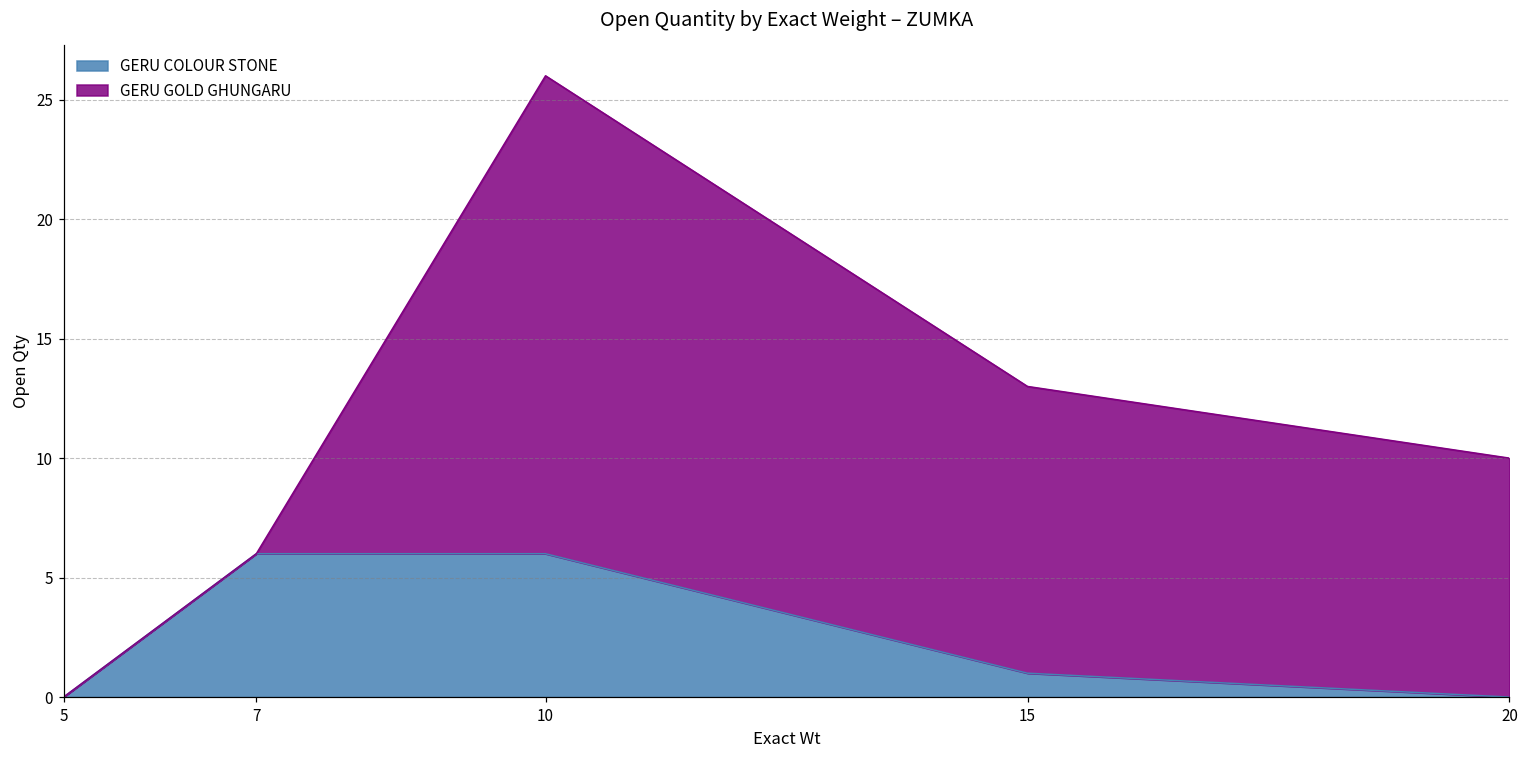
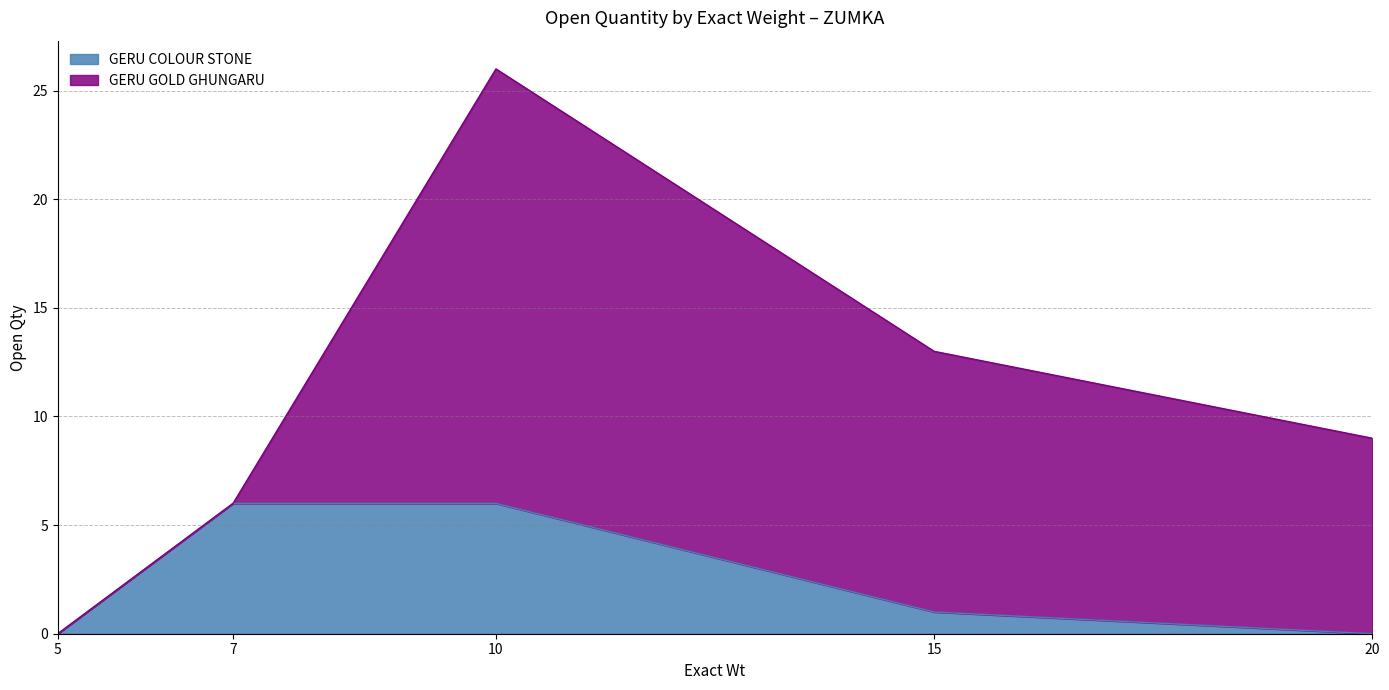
GERU GOLD GHUNGARU, 20: 10 -> 9
